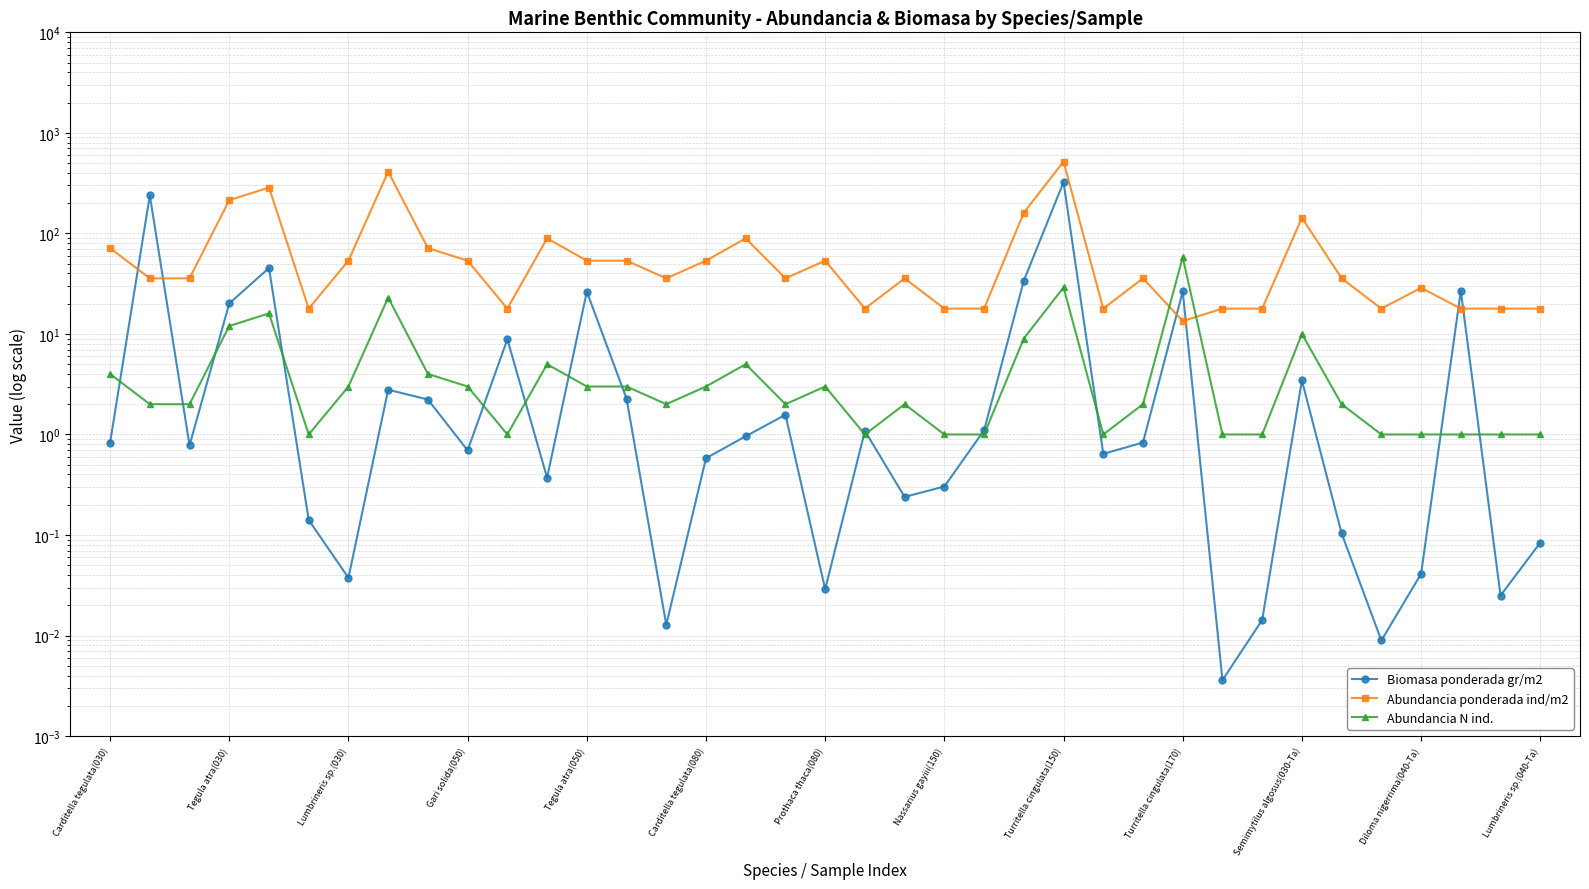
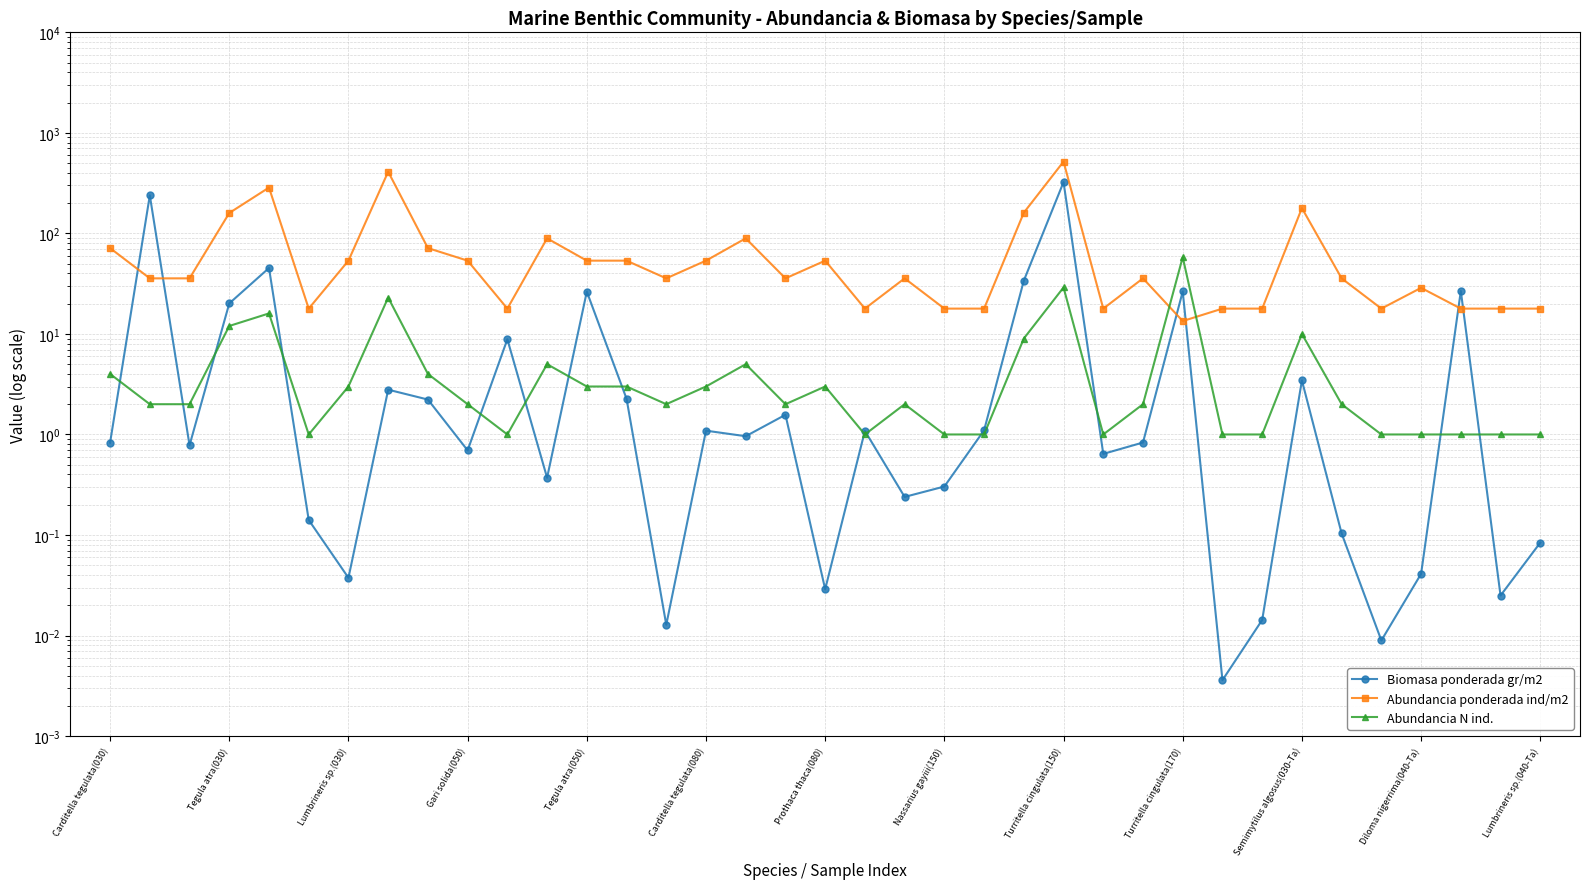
Abundancia ponderada ind/m2, Tegula atra(030): 210 -> 160
Abundancia N ind., Gari solida(050): 3 -> 2
Biomasa ponderada gr/m2, Carditella tegulata(080): 0.6 -> 1.1
Abundancia ponderada ind/m2, Semimytilus algosus(030-Ta): 140 -> 180
